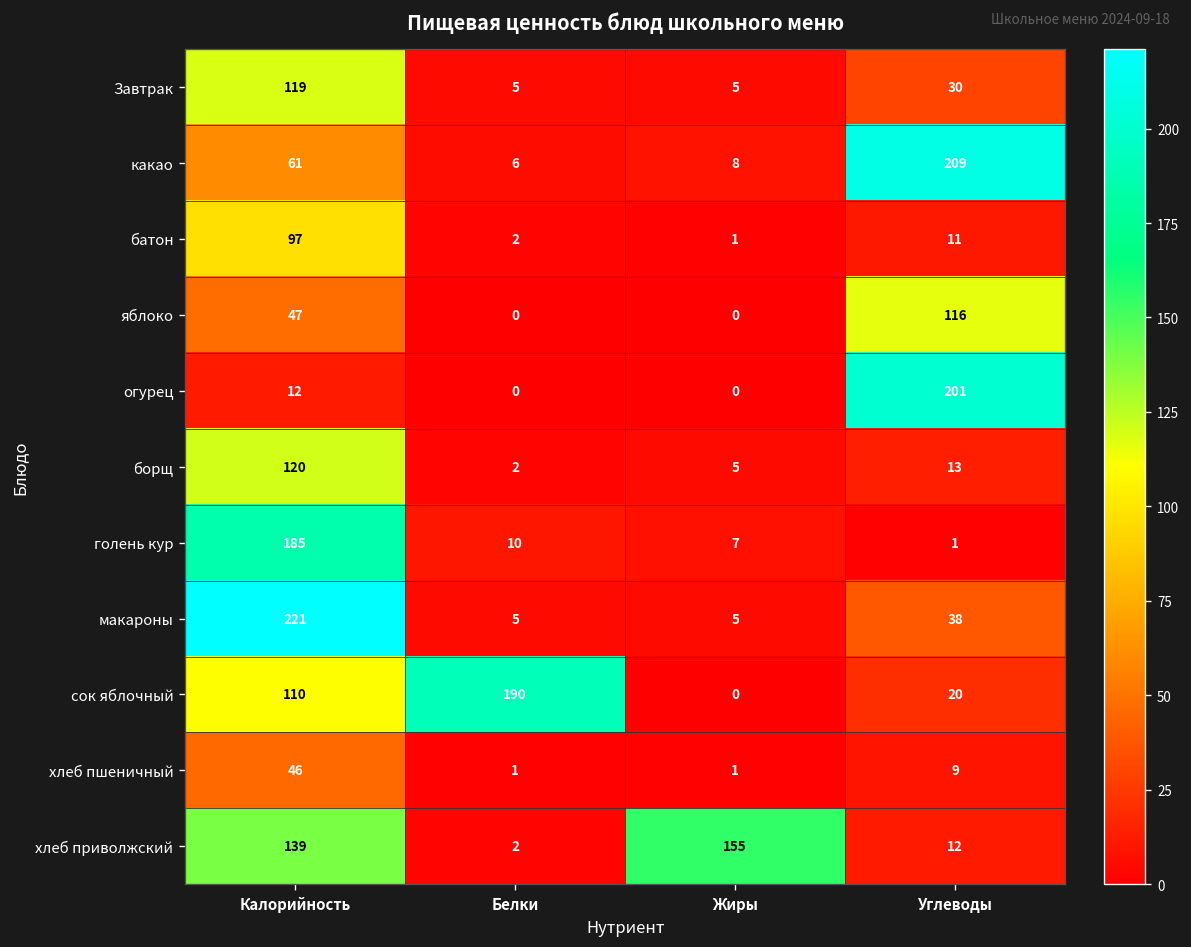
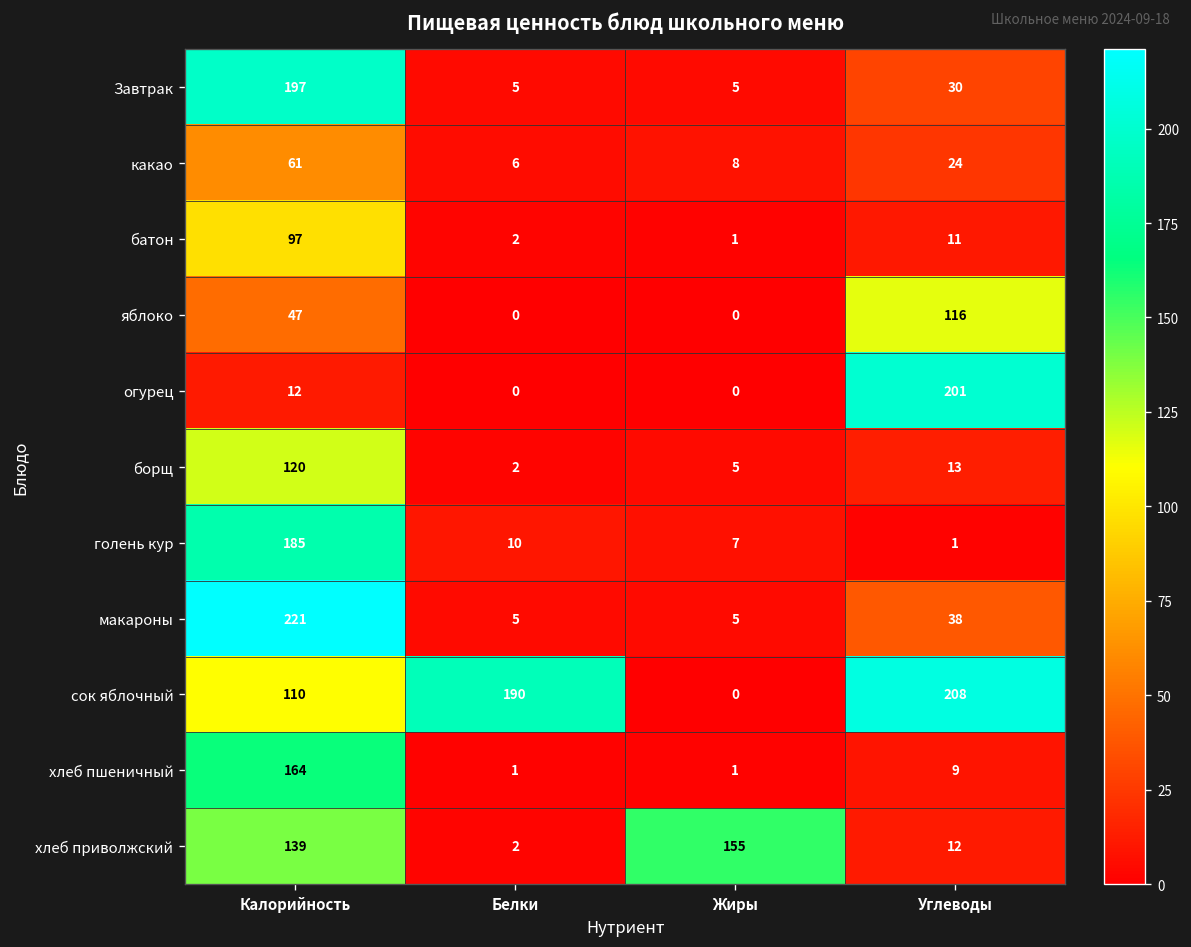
Завтрак, Калорийность: 119 -> 197
какао, Углеводы: 209 -> 24
сок яблочный, Углеводы: 20 -> 208
хлеб пшеничный, Калорийность: 46 -> 164
